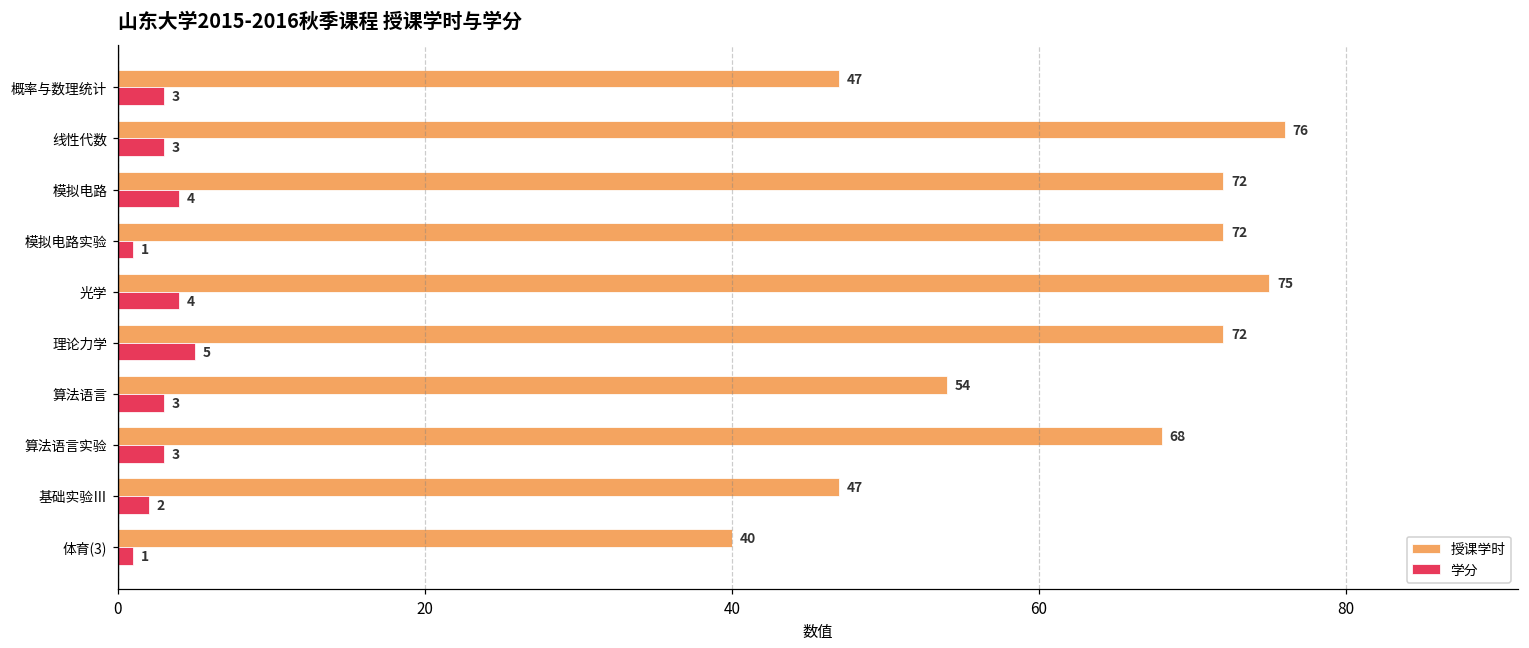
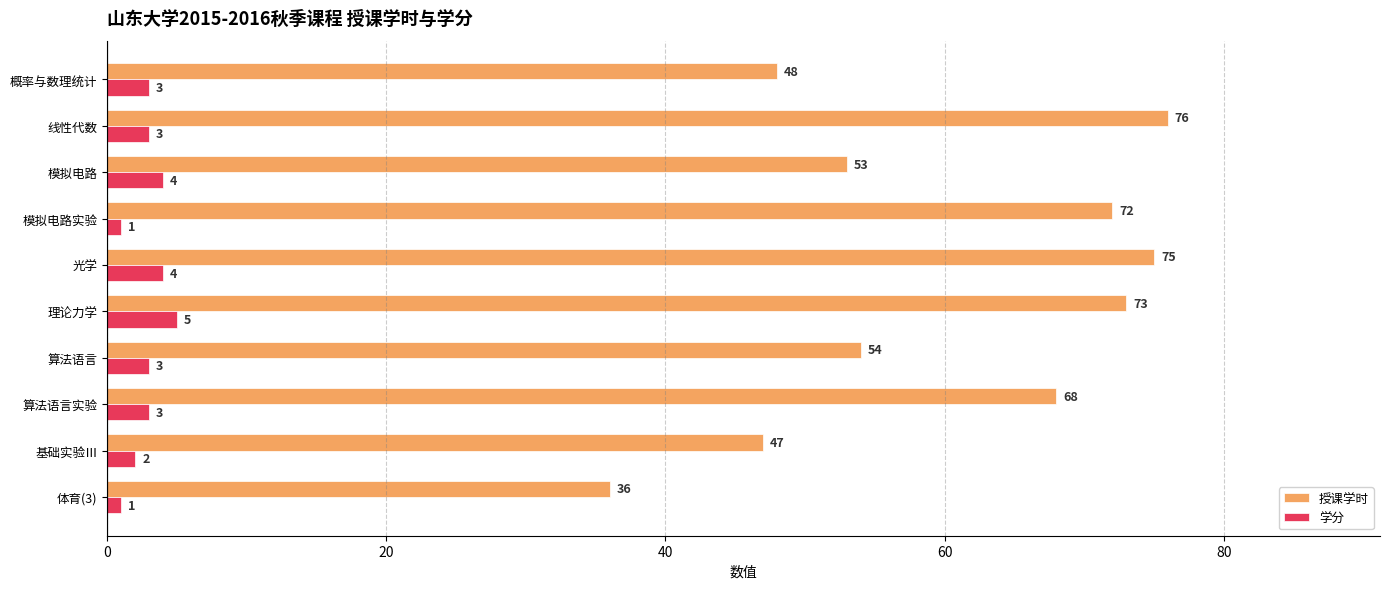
授课学时, 概率与数理统计: 47 -> 48
授课学时, 模拟电路: 72 -> 53
授课学时, 理论力学: 72 -> 73
授课学时, 体育(3): 40 -> 36
